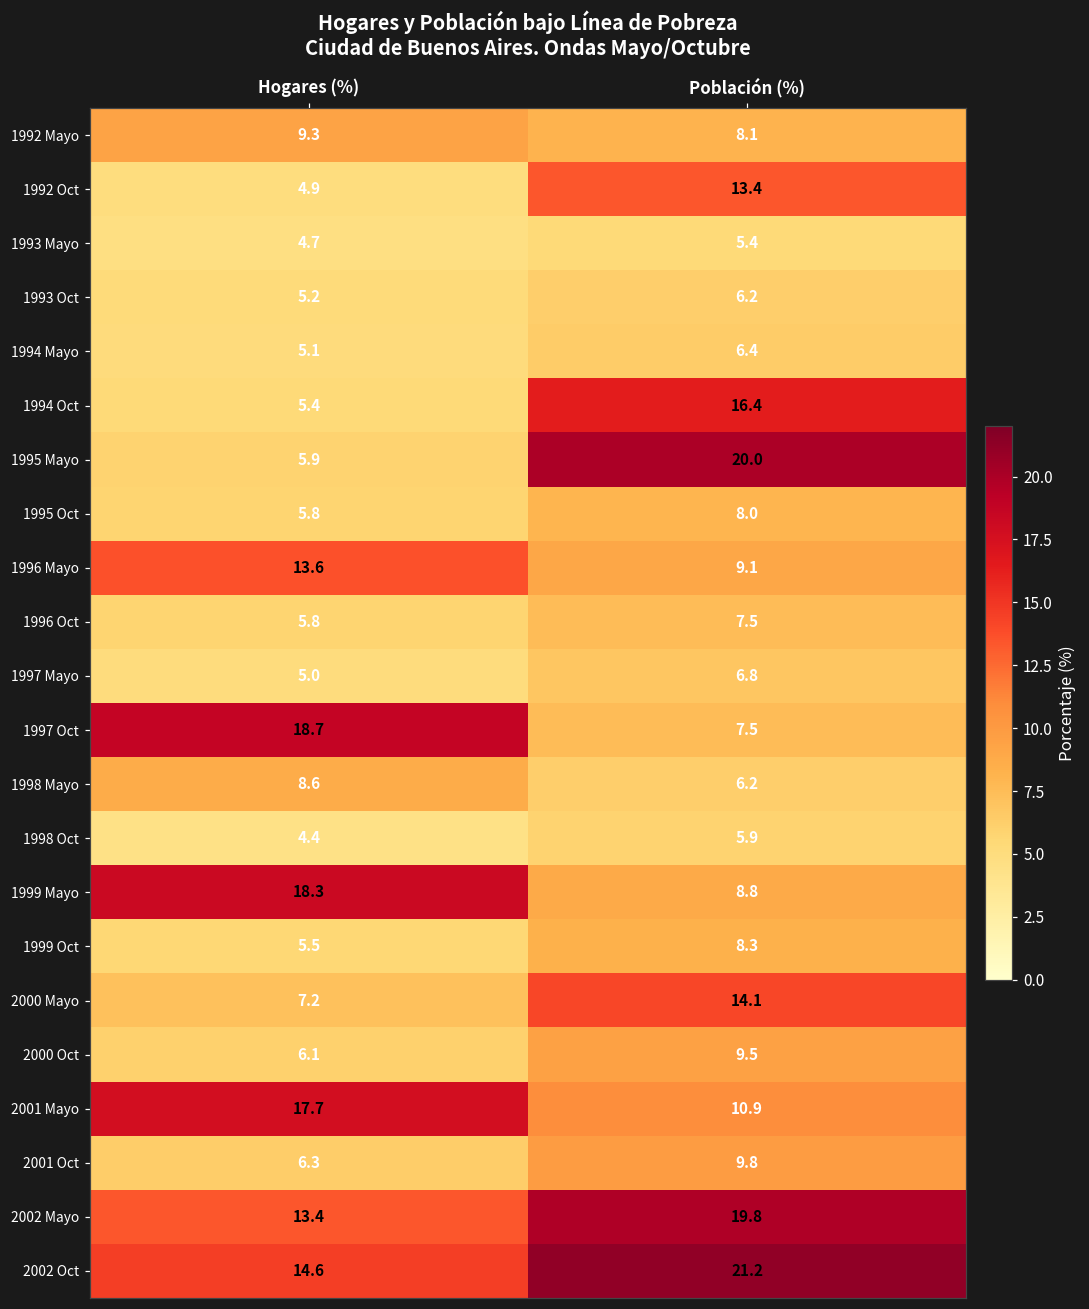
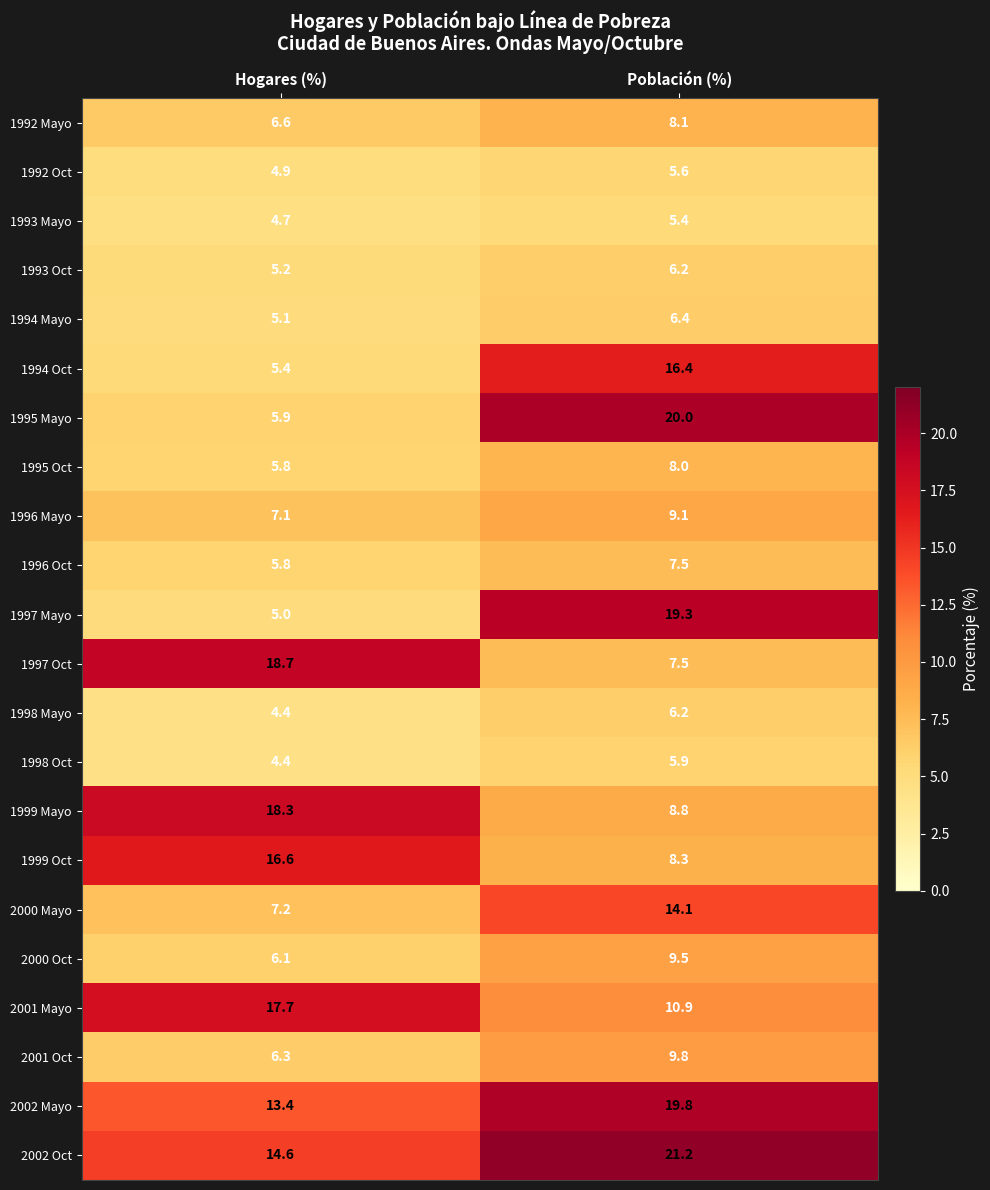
1992 Mayo, Hogares (%): 9.3 -> 6.6
1992 Oct, Población (%): 13.4 -> 5.6
1996 Mayo, Hogares (%): 13.6 -> 7.1
1997 Mayo, Población (%): 6.8 -> 19.3
1998 Mayo, Hogares (%): 8.6 -> 4.4
1999 Oct, Hogares (%): 5.5 -> 16.6
